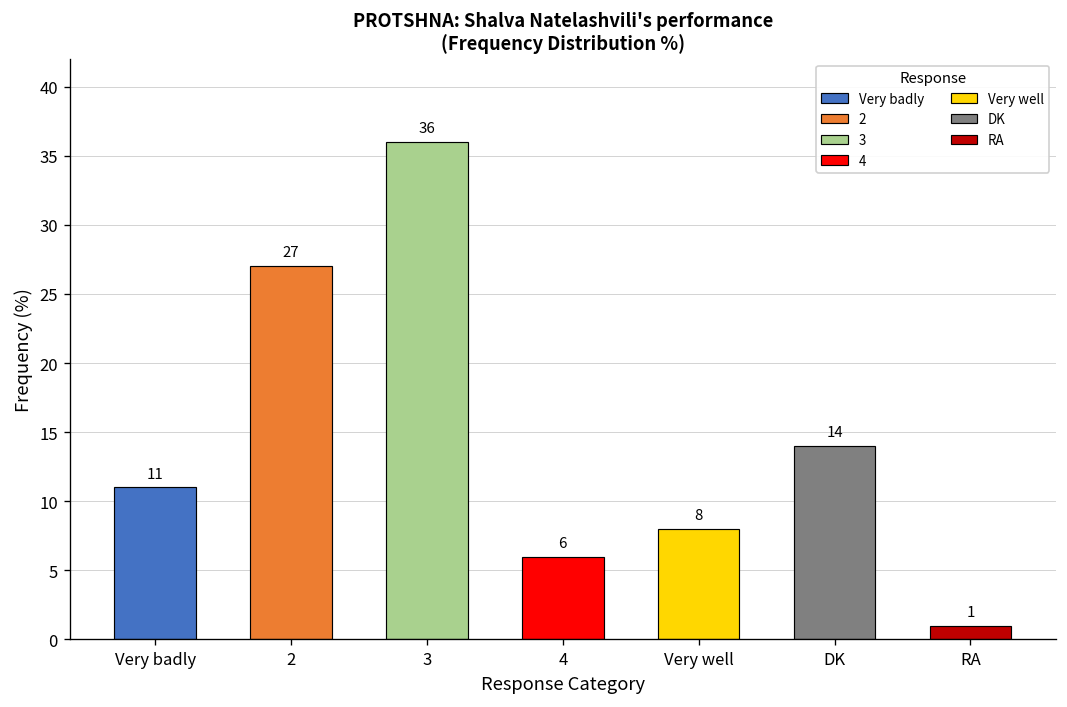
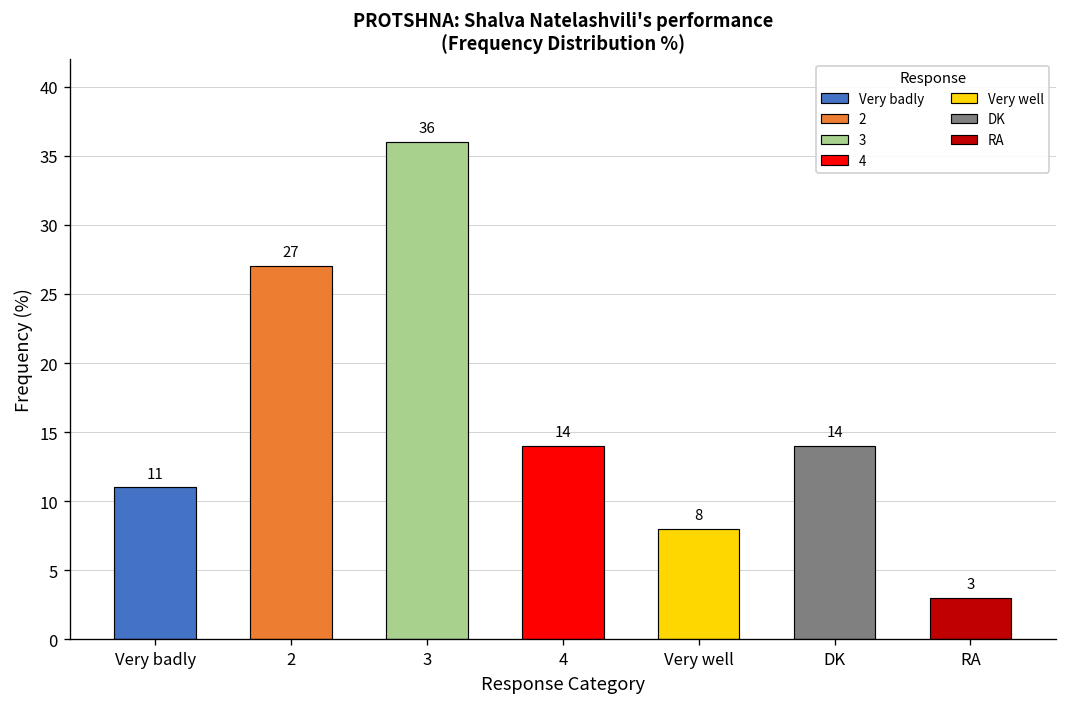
4: 6 -> 14
RA: 1 -> 3
